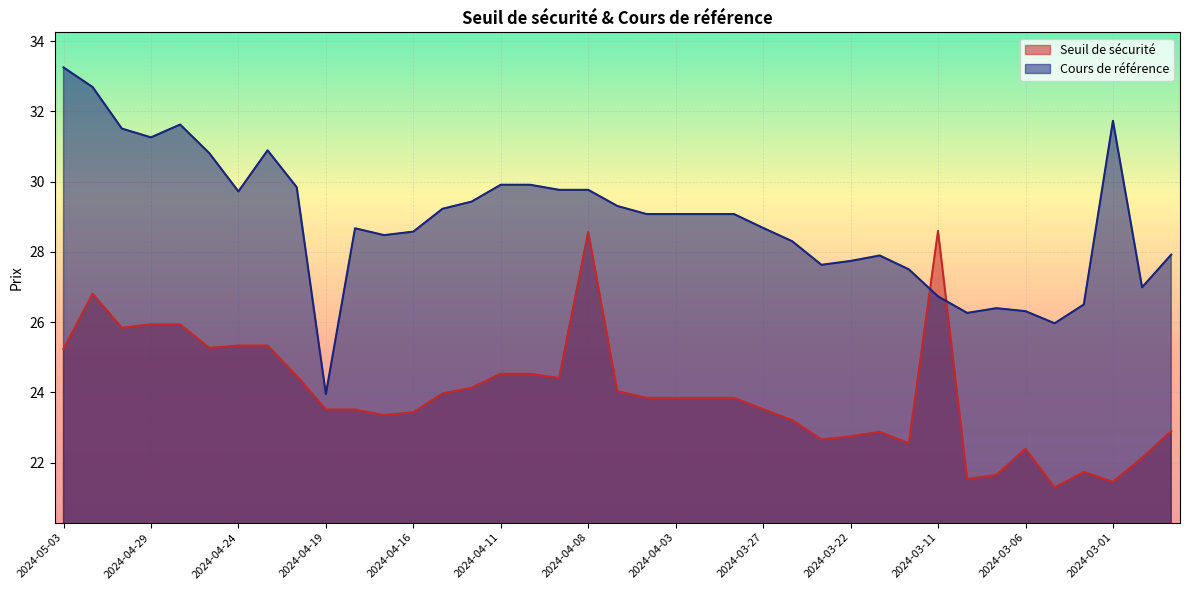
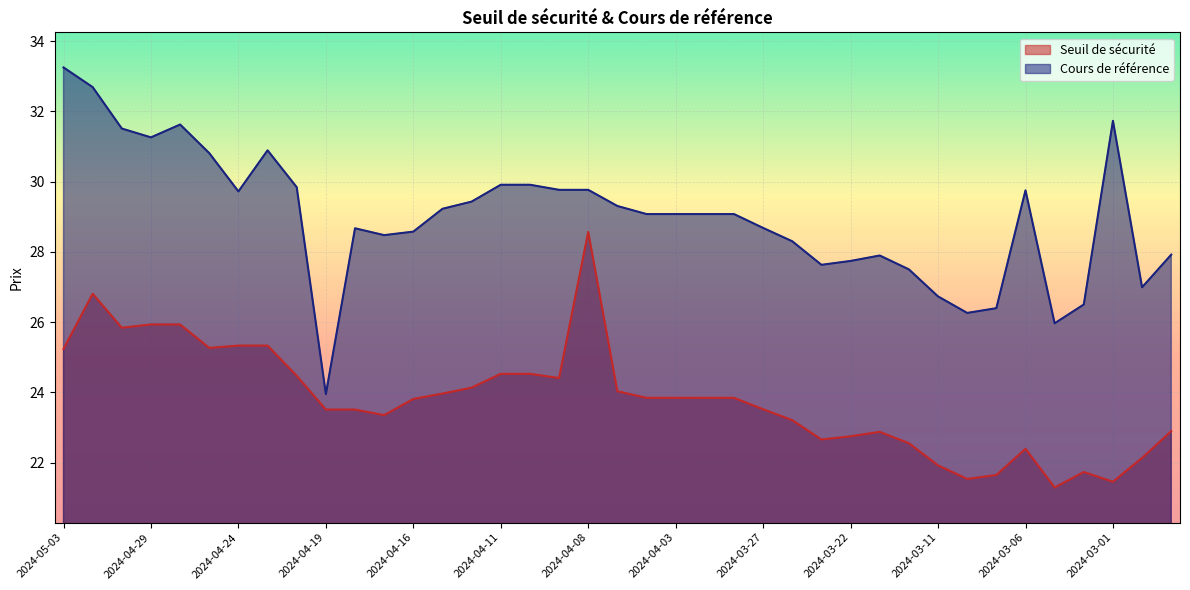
Seuil de sécurité, 2024-04-16: 23.4 -> 23.8
Seuil de sécurité, 2024-03-11: 28.6 -> 21.9
Cours de référence, 2024-03-06: 26.3 -> 29.8
